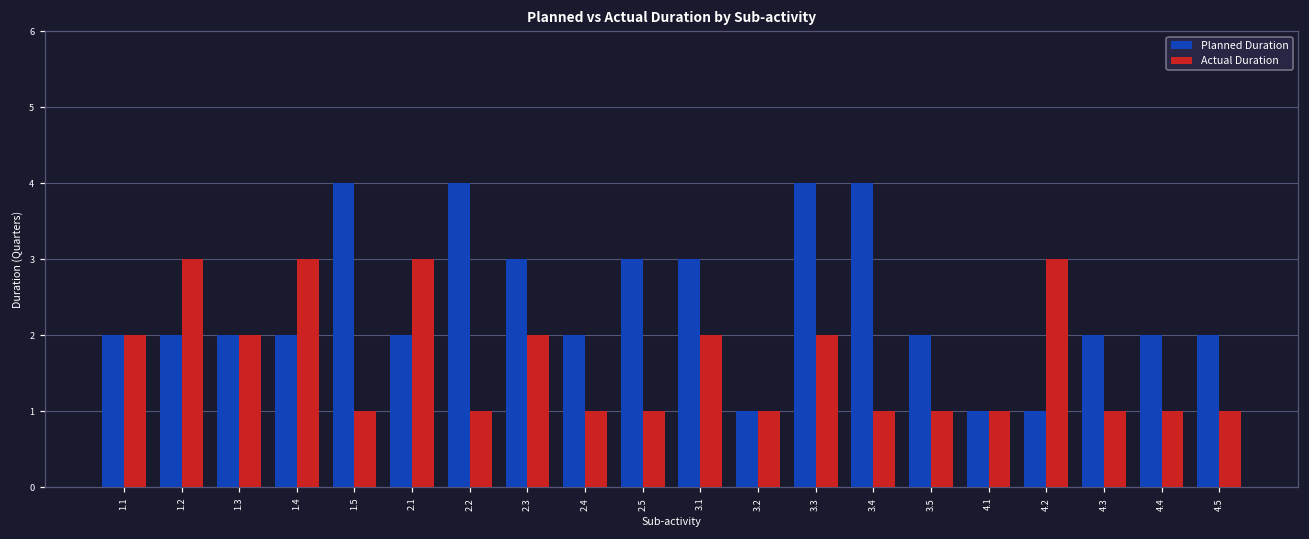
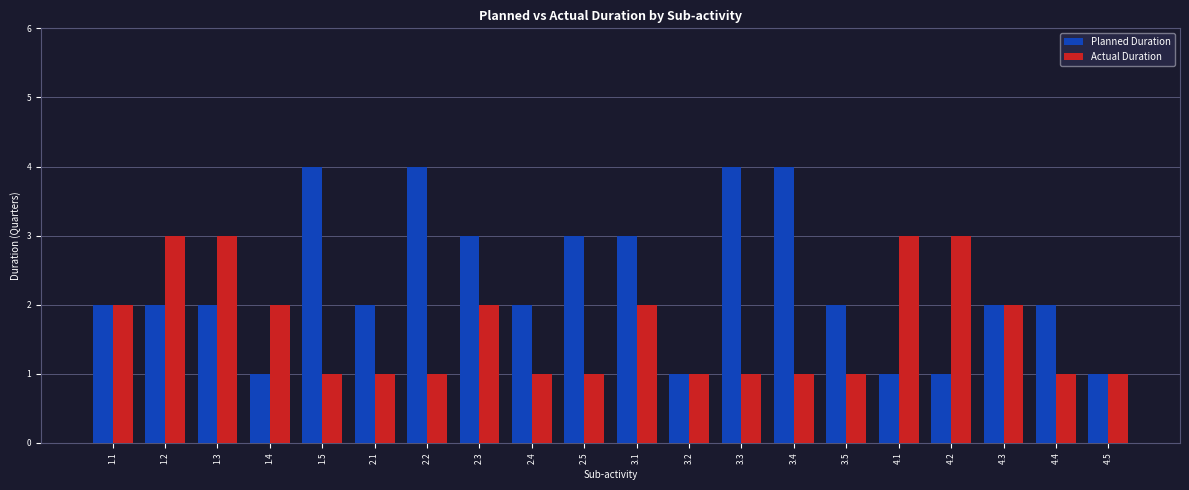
Actual Duration, 1.3: 2 -> 3
Planned Duration, 1.4: 2 -> 1
Actual Duration, 1.4: 3 -> 2
Actual Duration, 2.1: 3 -> 1
Actual Duration, 3.3: 2 -> 1
Actual Duration, 4.1: 1 -> 3
Actual Duration, 4.3: 1 -> 2
Planned Duration, 4.5: 2 -> 1
